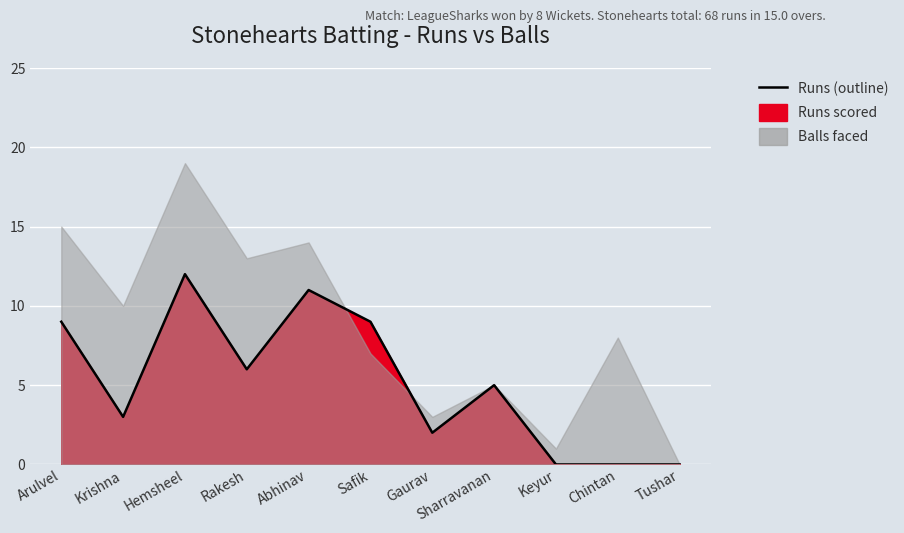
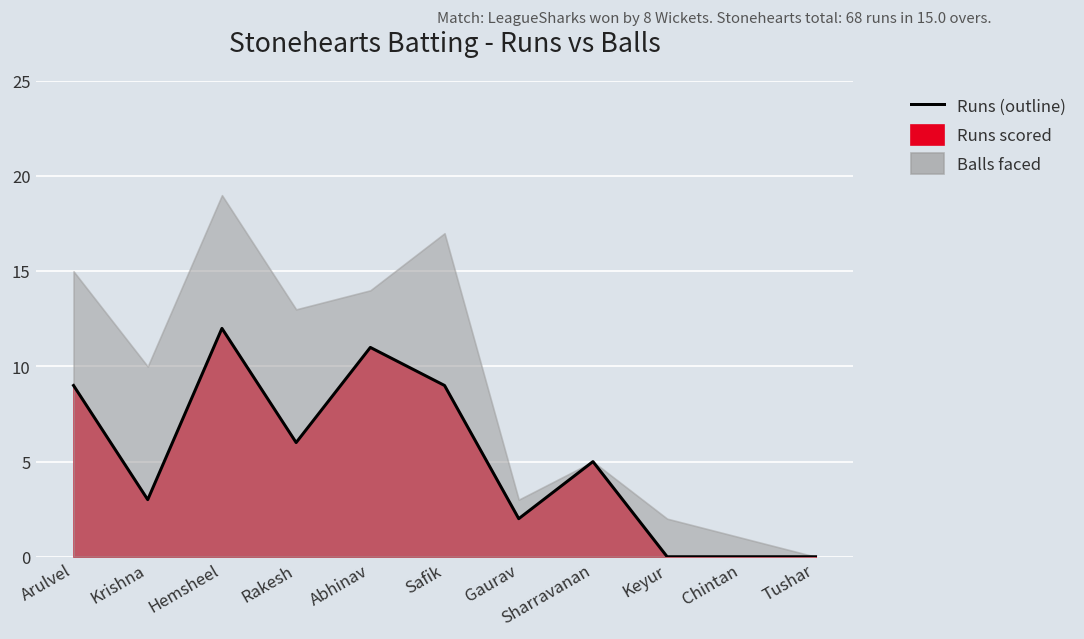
Balls faced, Safik: 7 -> 17
Balls faced, Keyur: 1 -> 2
Balls faced, Chintan: 8 -> 1
